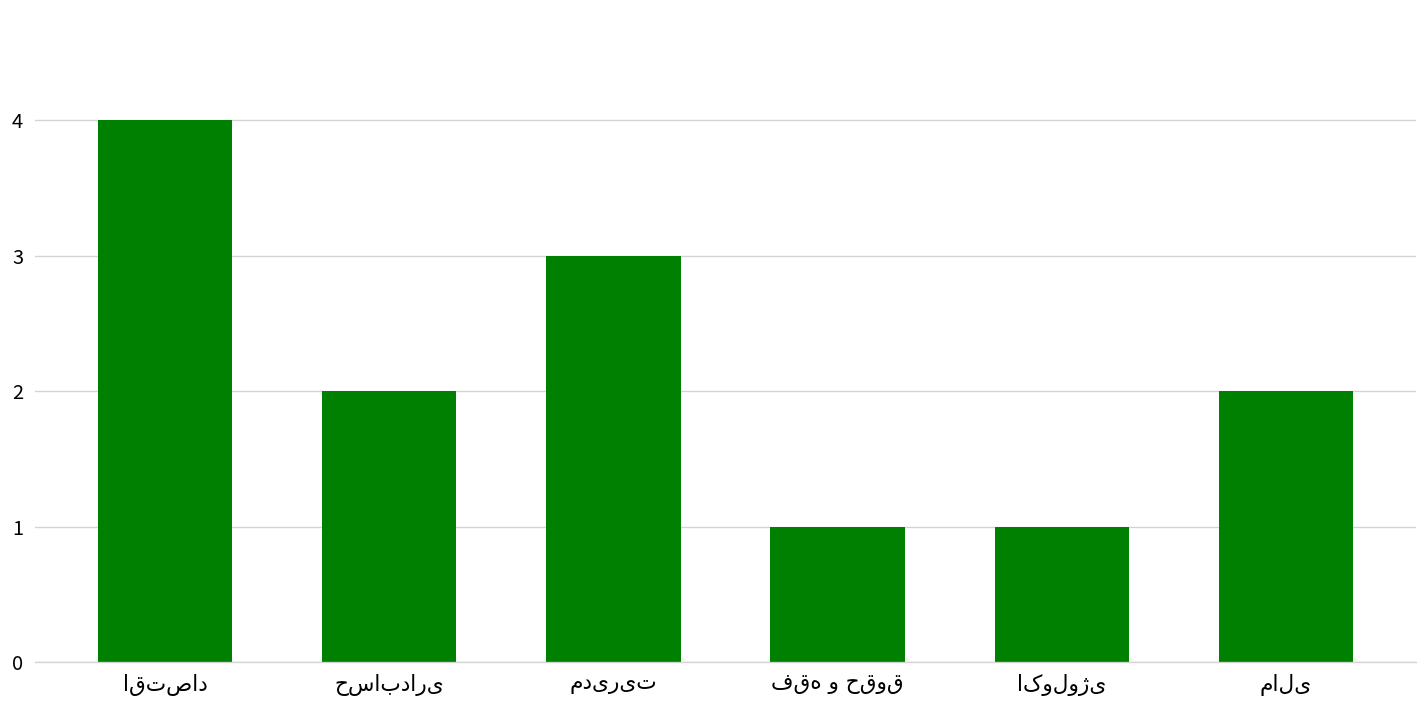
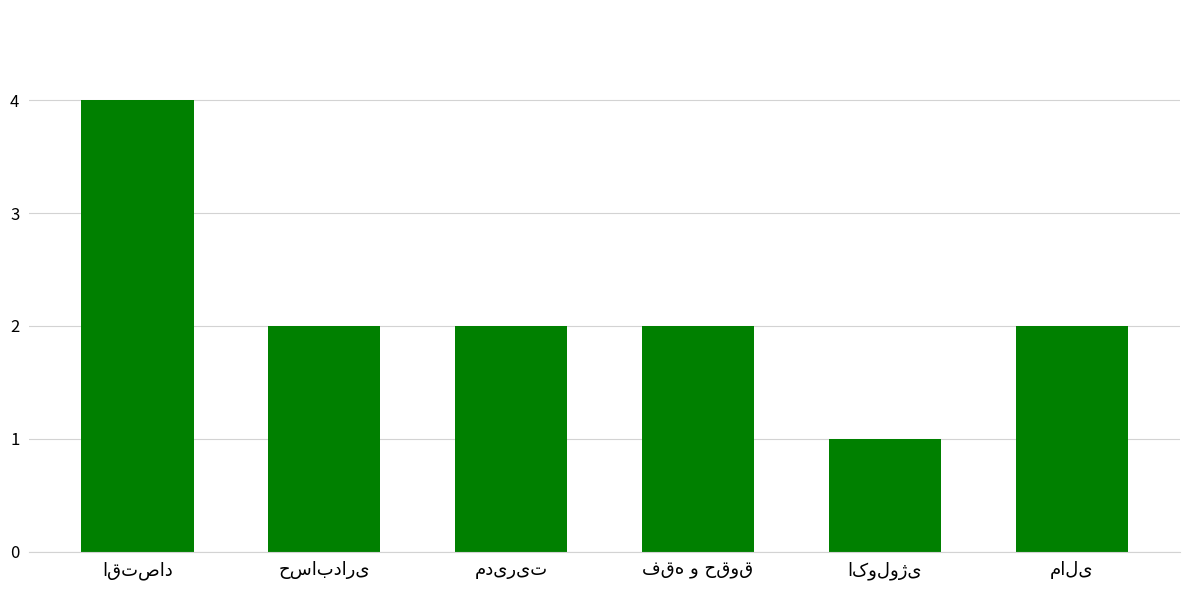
مدیریت: 3 -> 2
فقه و حقوق: 1 -> 2
